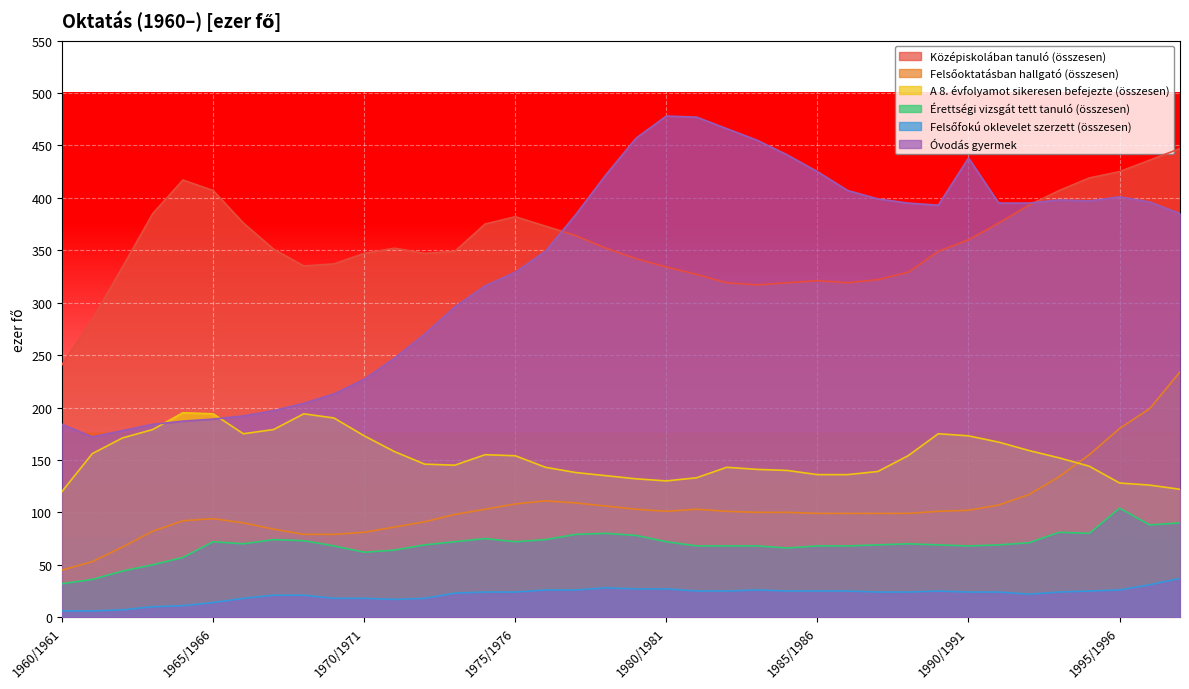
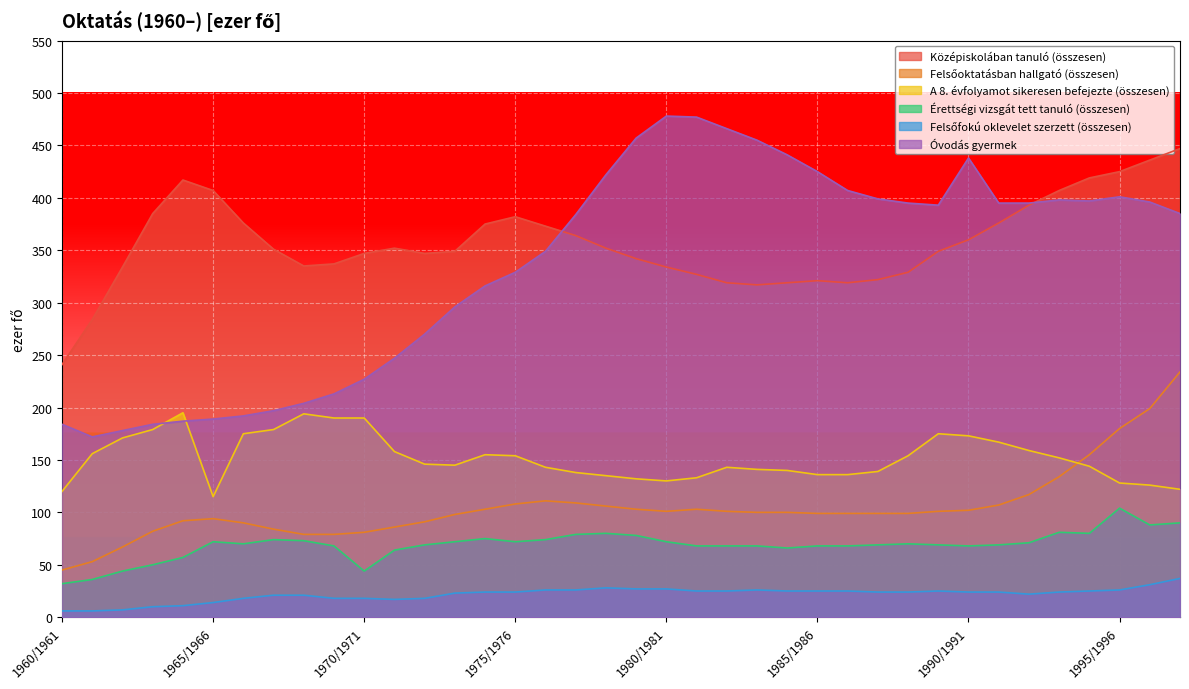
A 8. évfolyamot sikeresen befejezte (összesen), 1965/1966: 194 -> 115
A 8. évfolyamot sikeresen befejezte (összesen), 1970/1971: 173 -> 190
Érettségi vizsgát tett tanuló (összesen), 1970/1971: 62 -> 44
